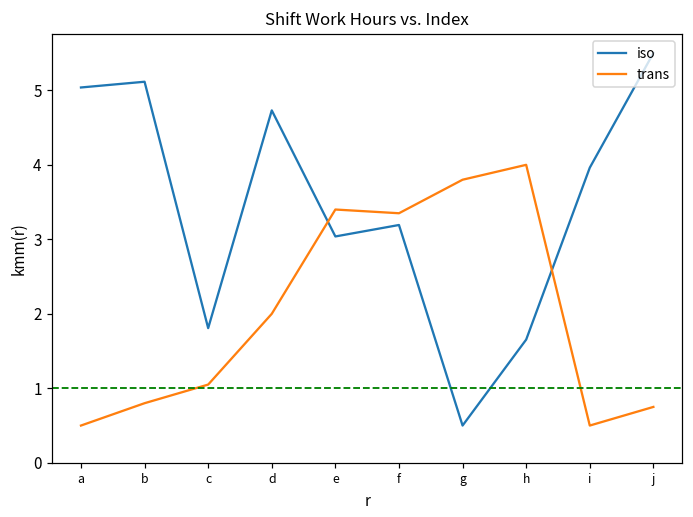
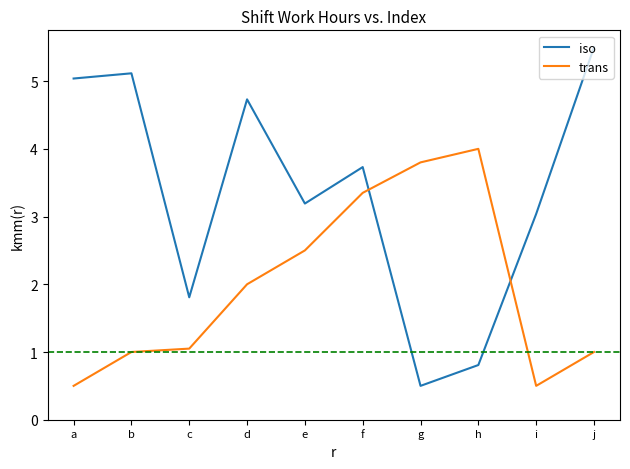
trans, b: 0.8 -> 1.0
iso, e: 3.0 -> 3.2
trans, e: 3.4 -> 2.5
iso, f: 3.2 -> 3.7
iso, h: 1.7 -> 0.8
iso, i: 4.0 -> 3.0
trans, j: 0.8 -> 1.0
